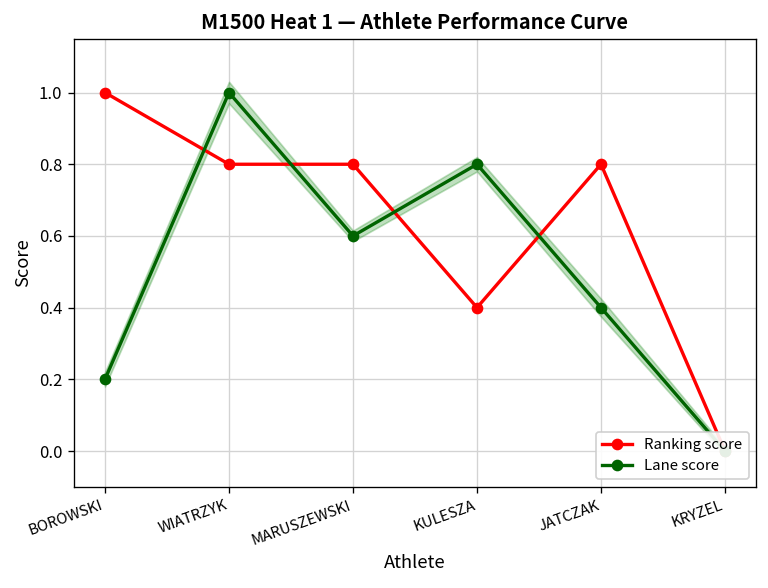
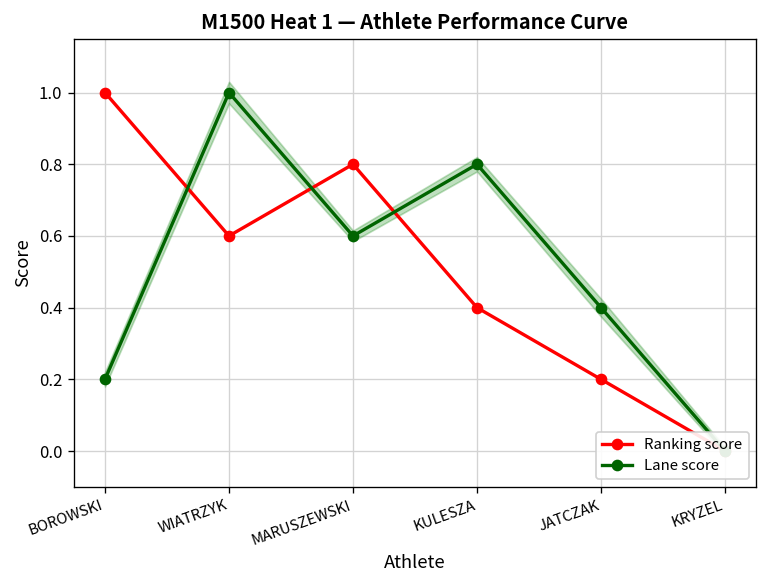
Ranking score, WIATRZYK: 0.80 -> 0.60
Ranking score, JATCZAK: 0.80 -> 0.20
